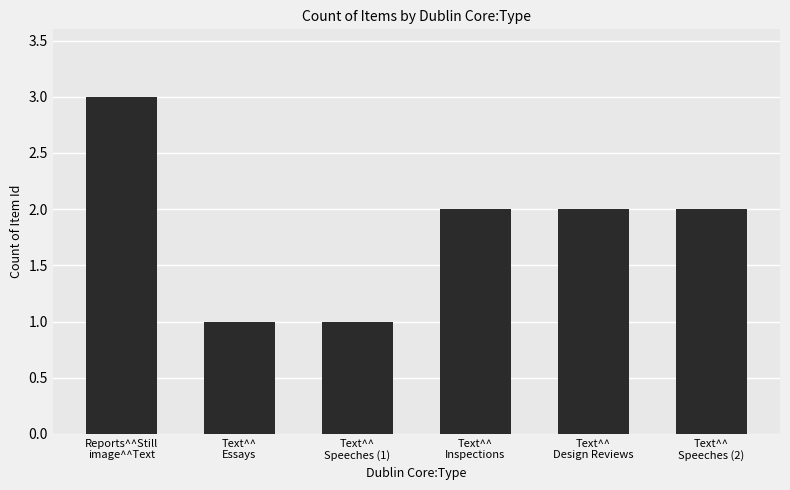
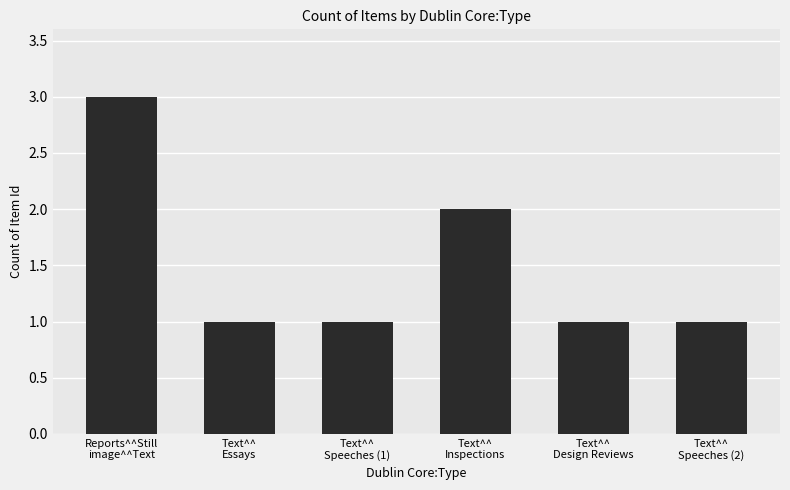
Text^^ Design Reviews: 2 -> 1
Text^^ Speeches (2): 2 -> 1
